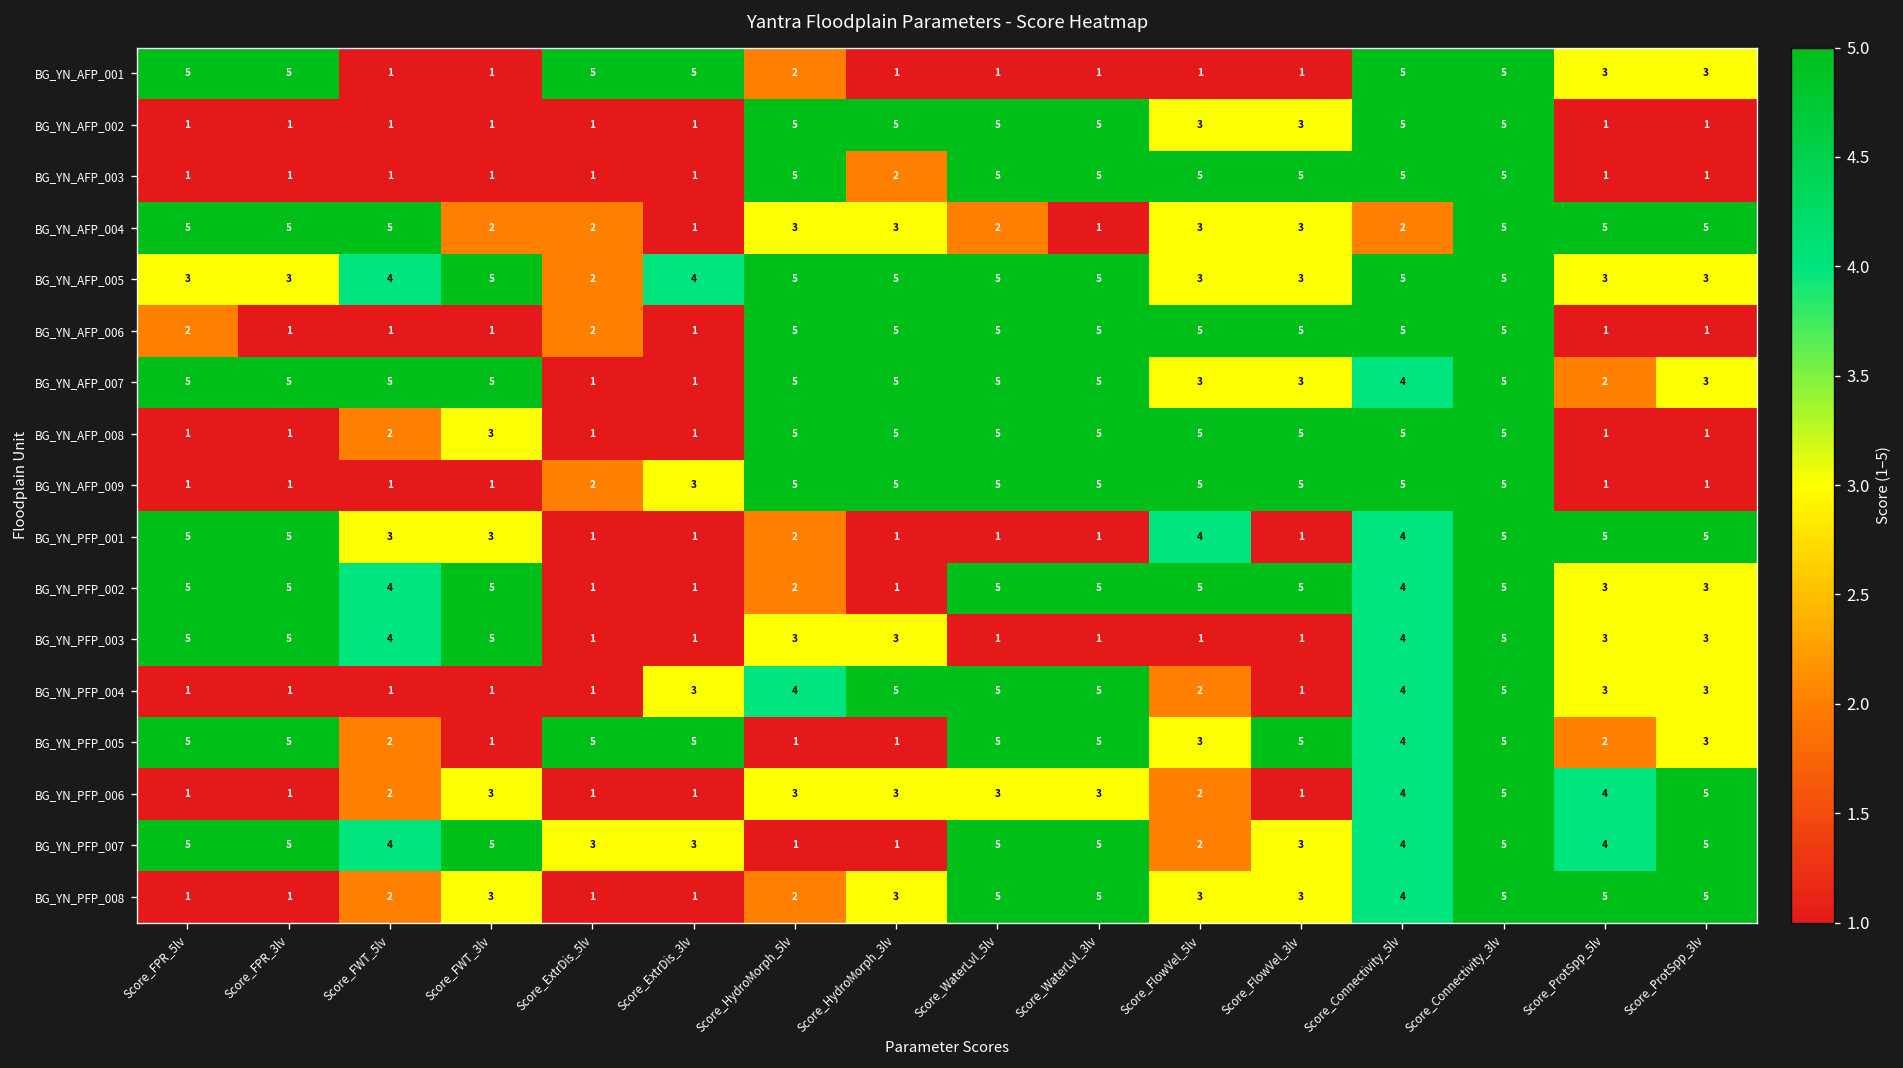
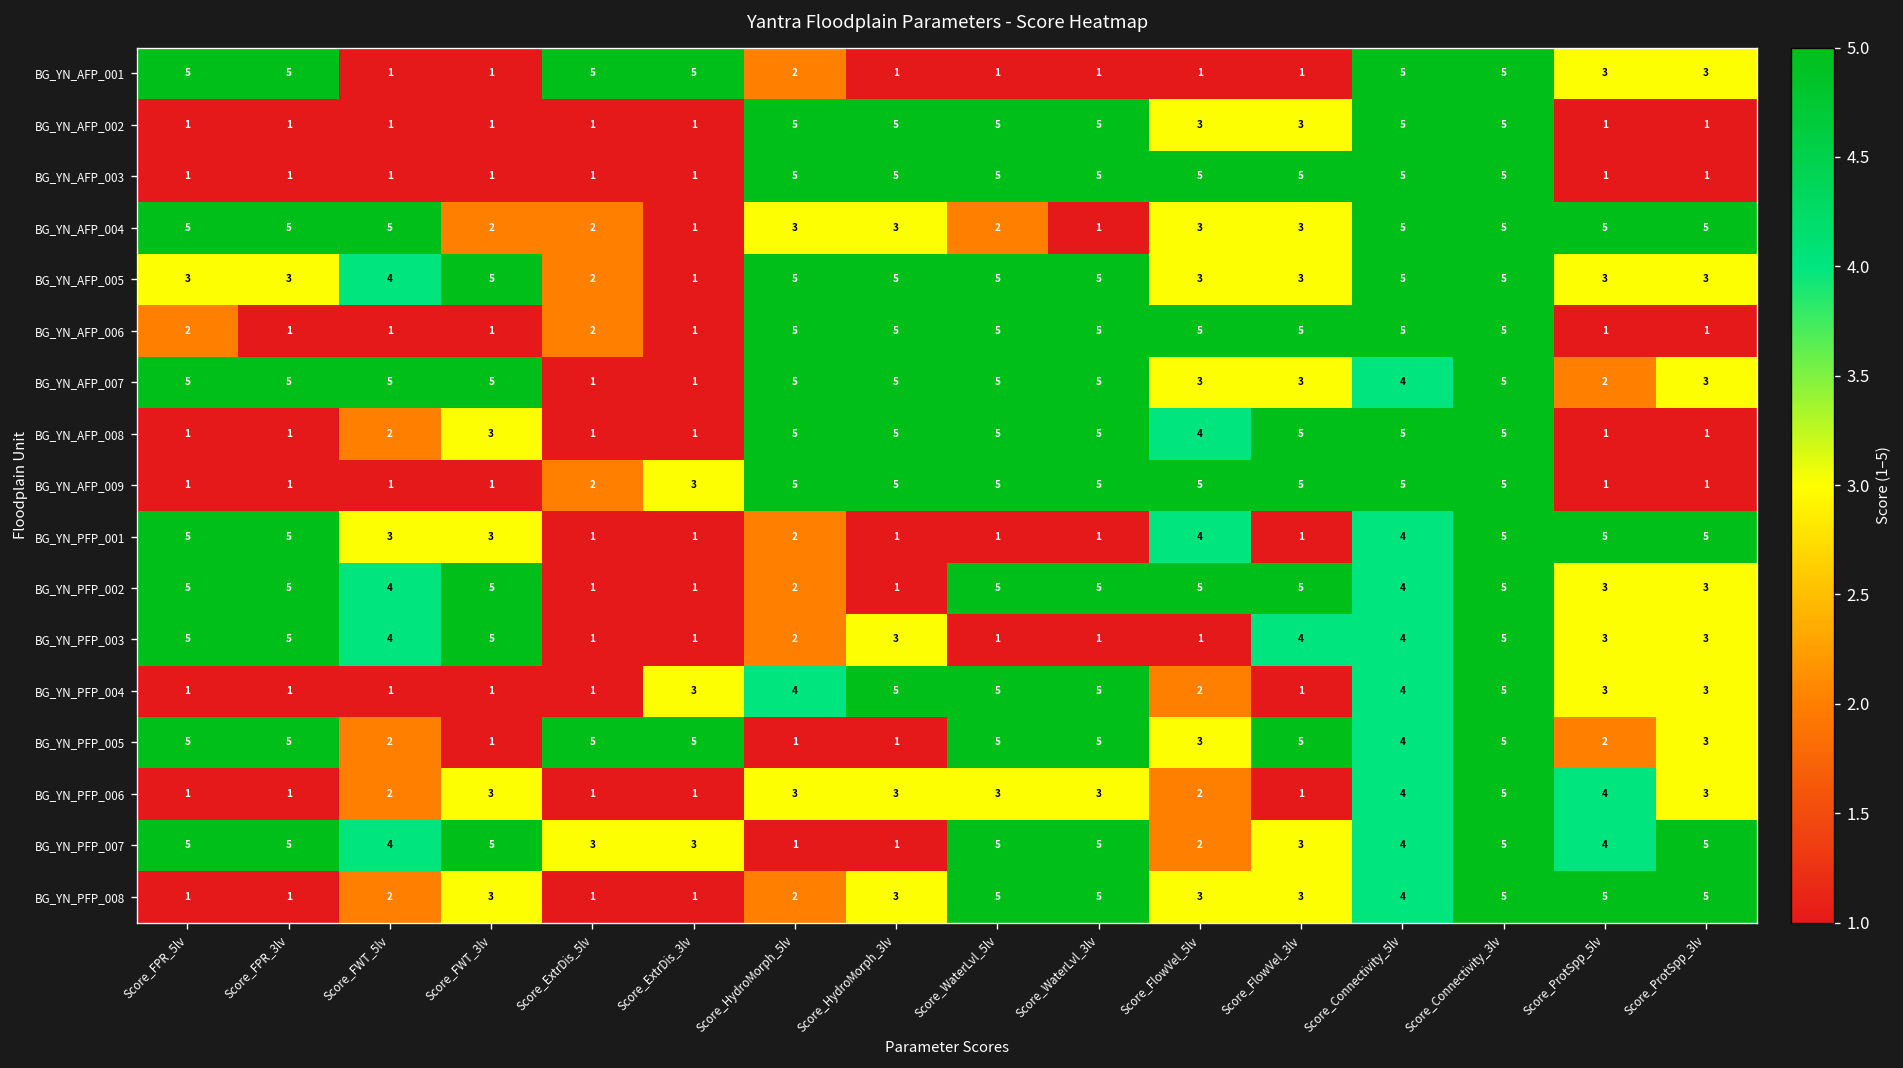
BG_YN_AFP_003, Score_HydroMorph_3lv: 2 -> 5
BG_YN_AFP_004, Score_Connectivity_5lv: 2 -> 5
BG_YN_AFP_005, Score_ExtrDis_3lv: 4 -> 1
BG_YN_AFP_008, Score_FlowVel_5lv: 5 -> 4
BG_YN_PFP_003, Score_HydroMorph_5lv: 3 -> 2
BG_YN_PFP_003, Score_FlowVel_3lv: 1 -> 4
BG_YN_PFP_006, Score_ProtSpp_3lv: 5 -> 3
